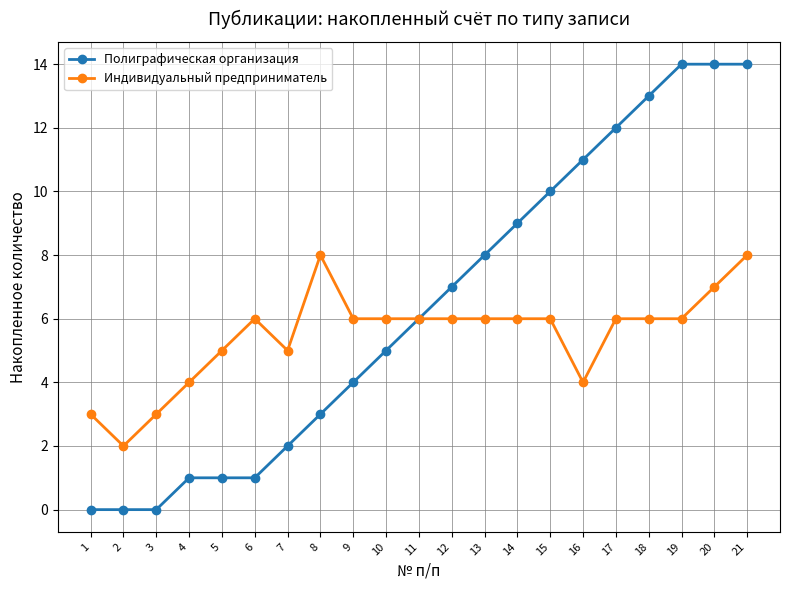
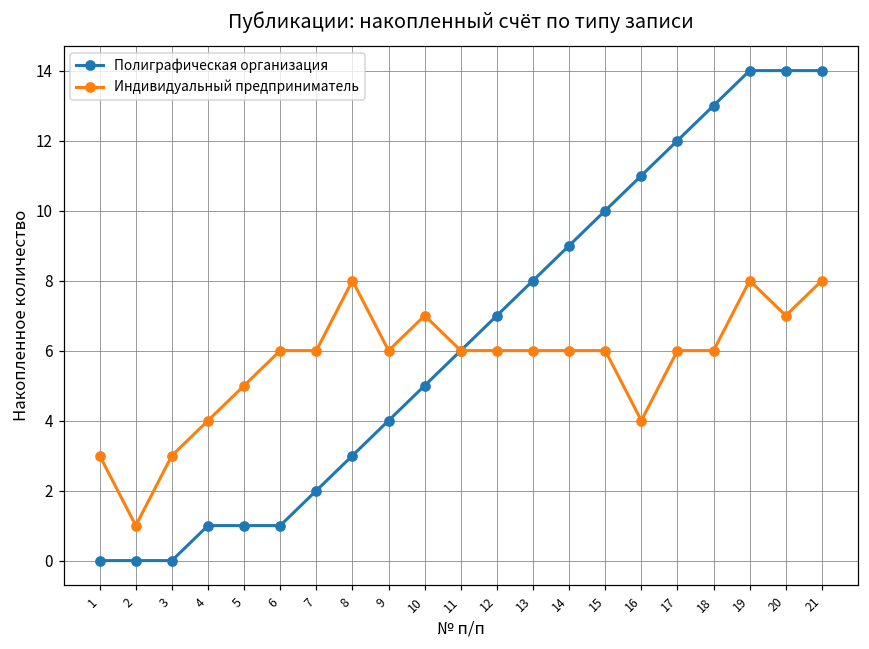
Индивидуальный предприниматель, 2: 2 -> 1
Индивидуальный предприниматель, 7: 5 -> 6
Индивидуальный предприниматель, 10: 6 -> 7
Индивидуальный предприниматель, 19: 6 -> 8
